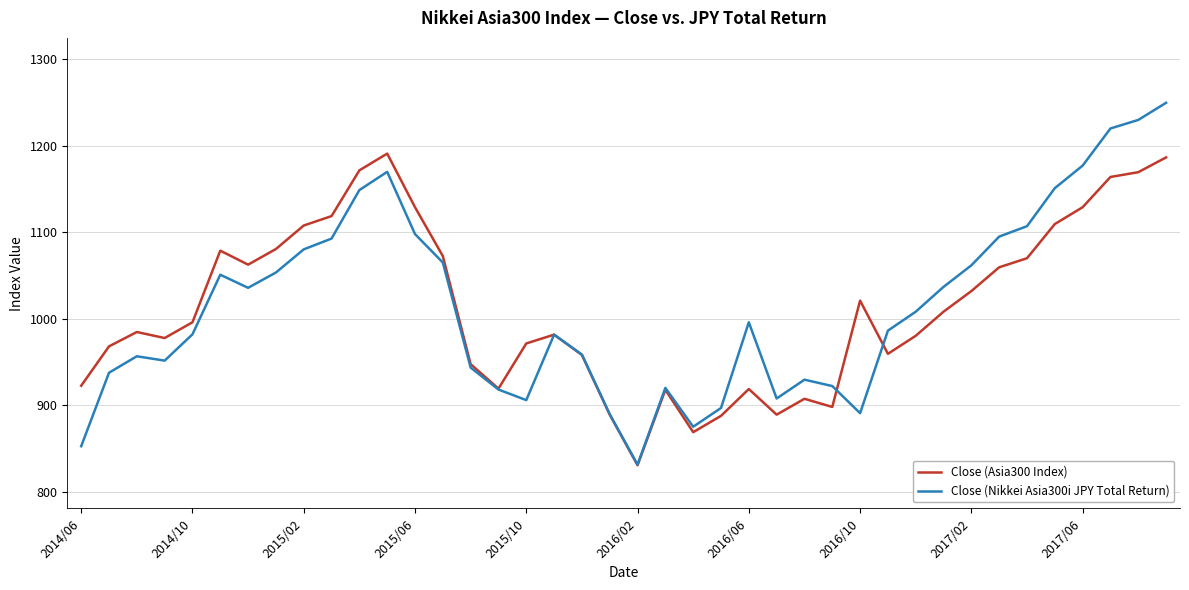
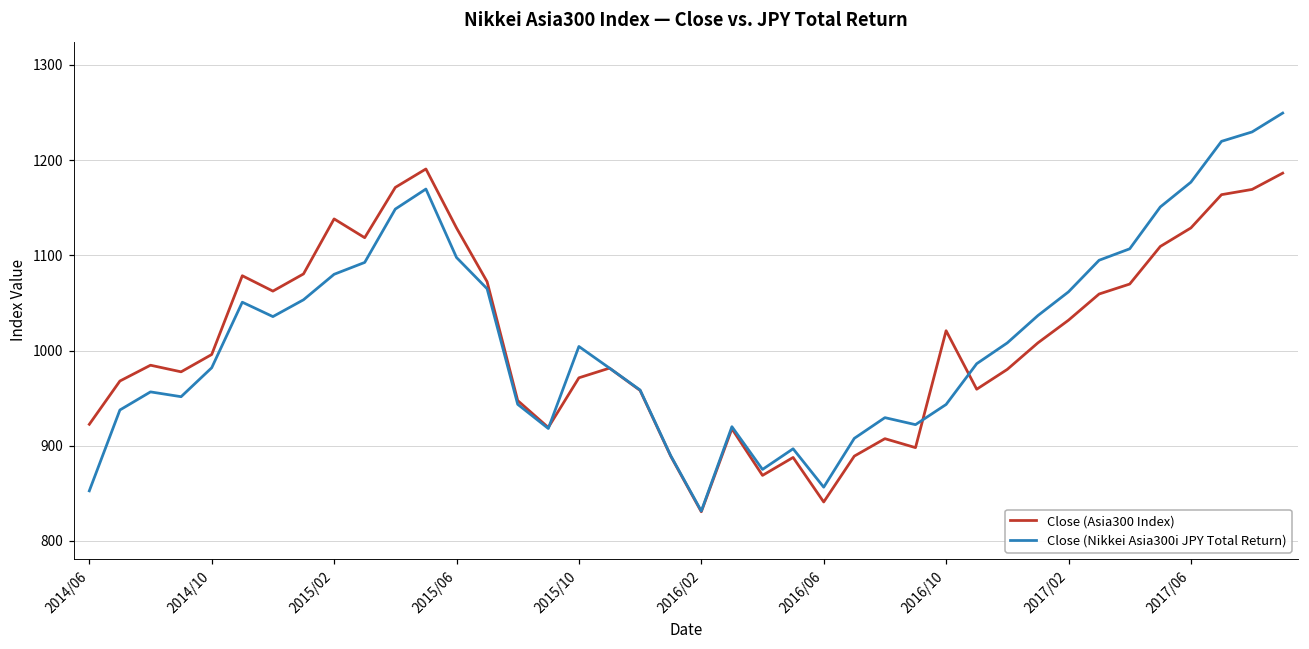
Close (Asia300 Index), 2015/02: 1110 -> 1140
Close (Nikkei Asia300i JPY Total Return), 2015/10: 910 -> 1000
Close (Asia300 Index), 2016/06: 920 -> 840
Close (Nikkei Asia300i JPY Total Return), 2016/06: 1000 -> 860
Close (Nikkei Asia300i JPY Total Return), 2016/10: 890 -> 940
